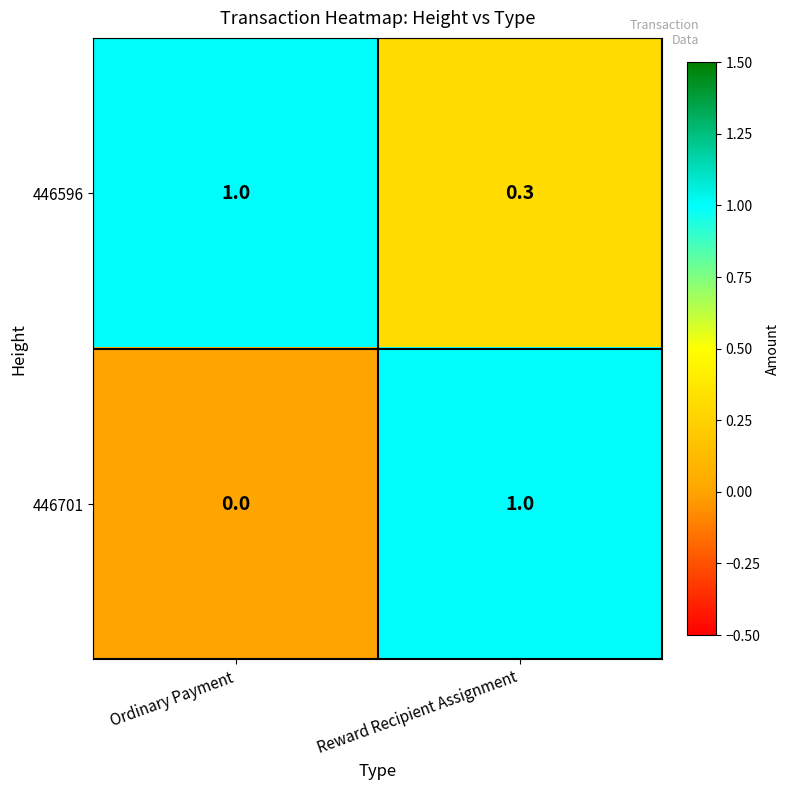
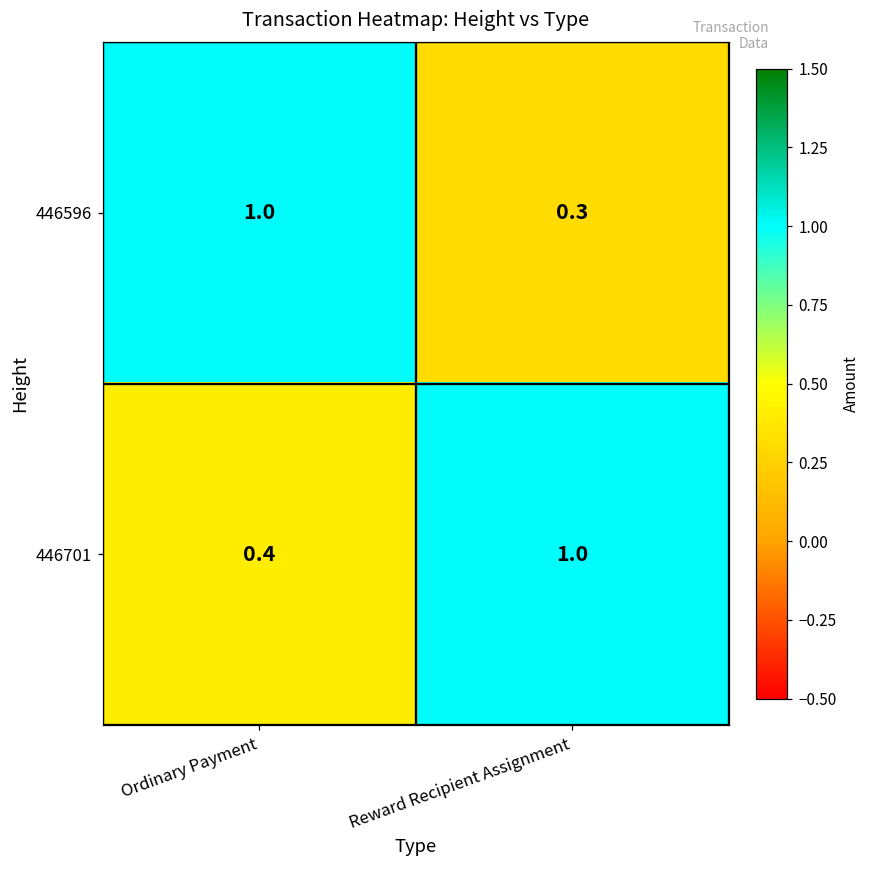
446701, Ordinary Payment: 0.0 -> 0.4
